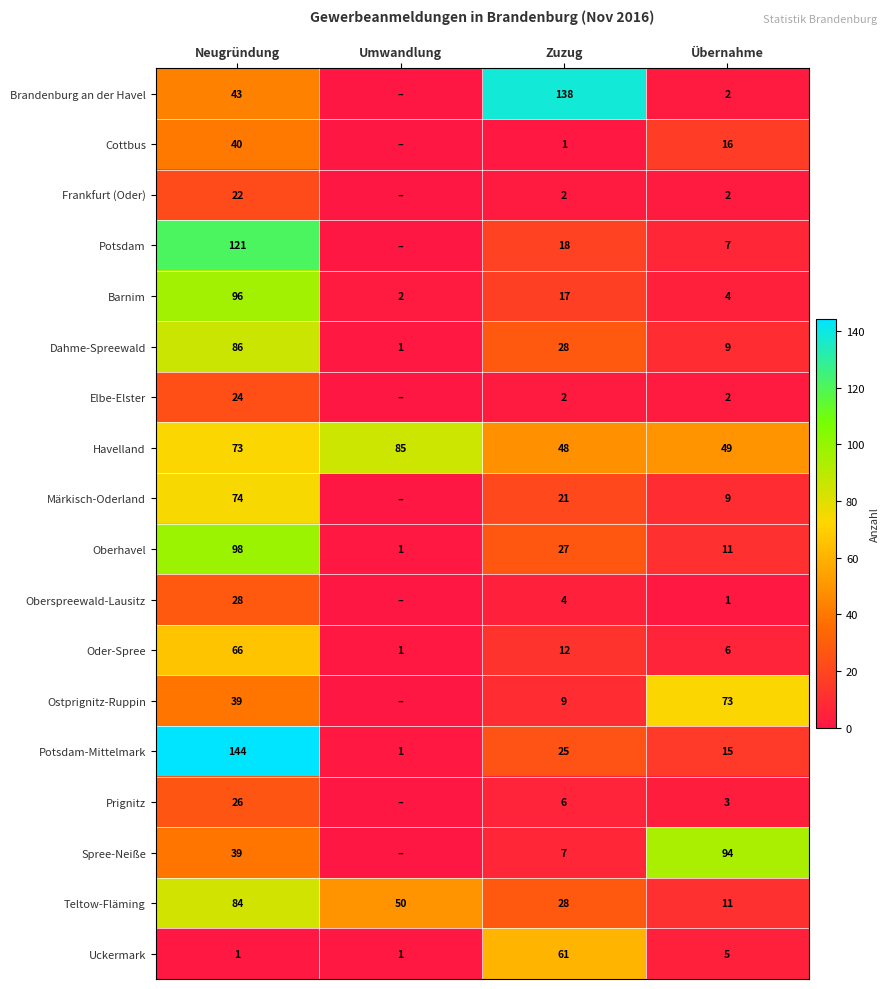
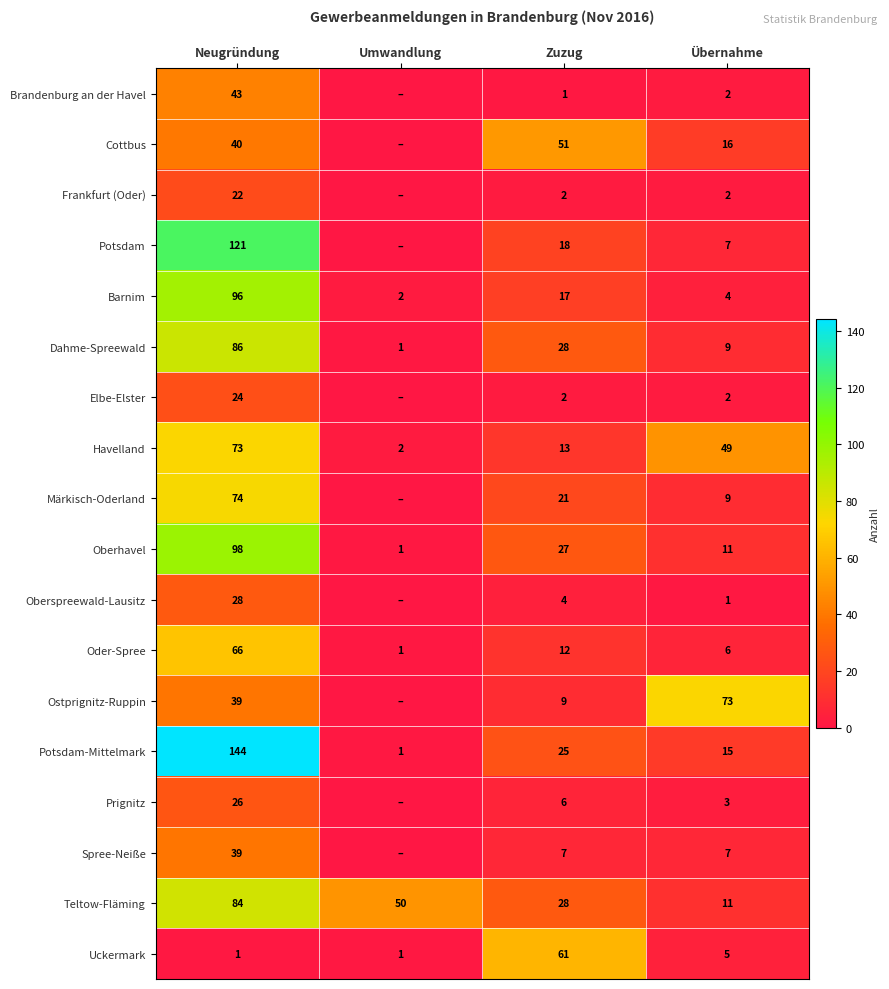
Brandenburg an der Havel, Zuzug: 138 -> 1
Cottbus, Zuzug: 1 -> 51
Havelland, Umwandlung: 85 -> 2
Havelland, Zuzug: 48 -> 13
Spree-Neiße, Übernahme: 94 -> 7
